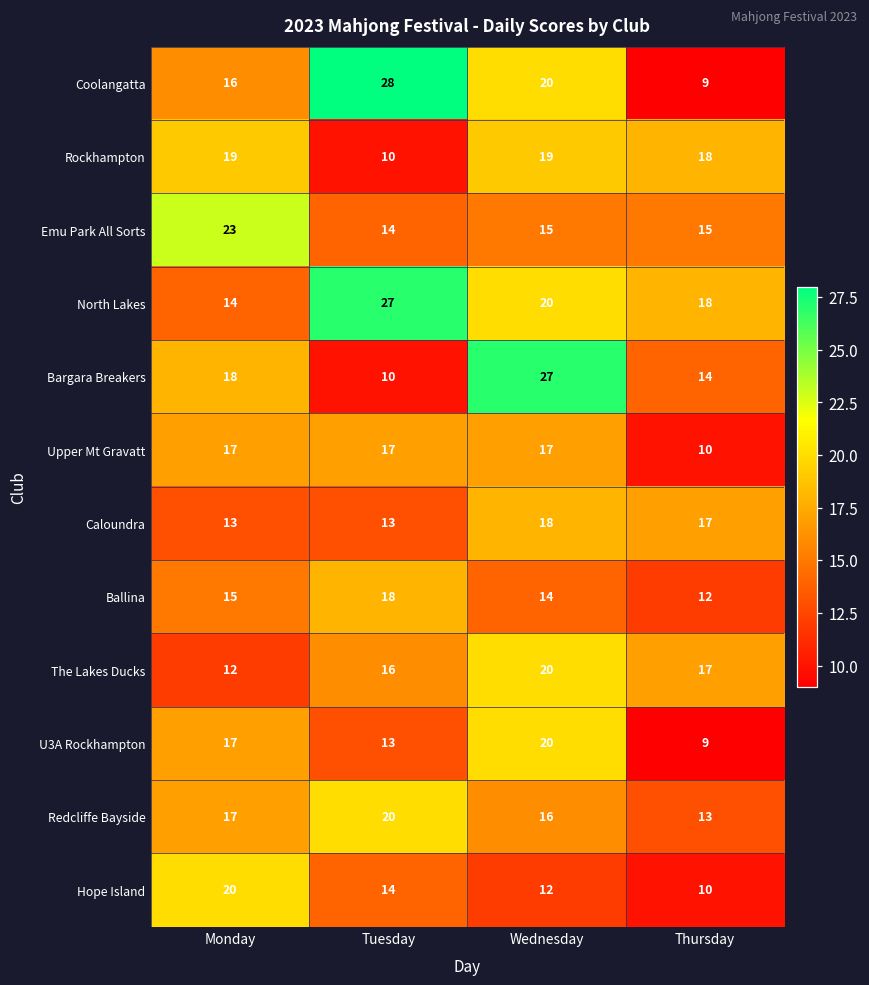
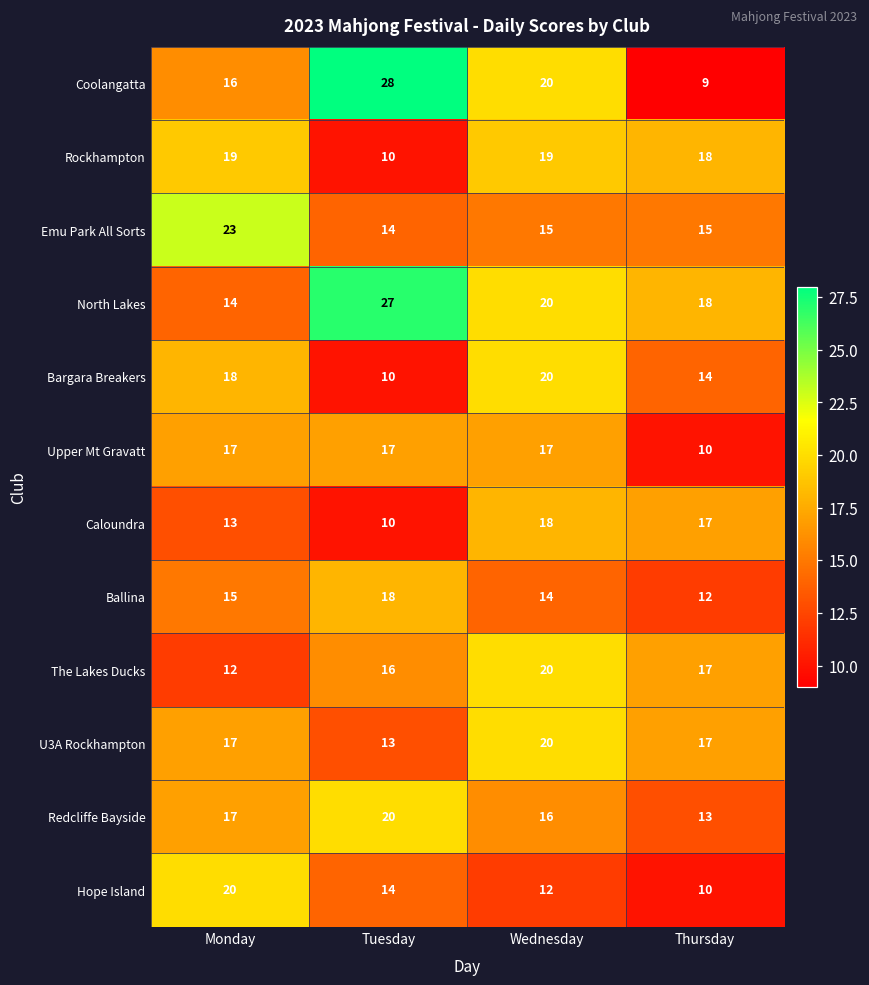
Bargara Breakers, Wednesday: 27 -> 20
Caloundra, Tuesday: 13 -> 10
U3A Rockhampton, Thursday: 9 -> 17
